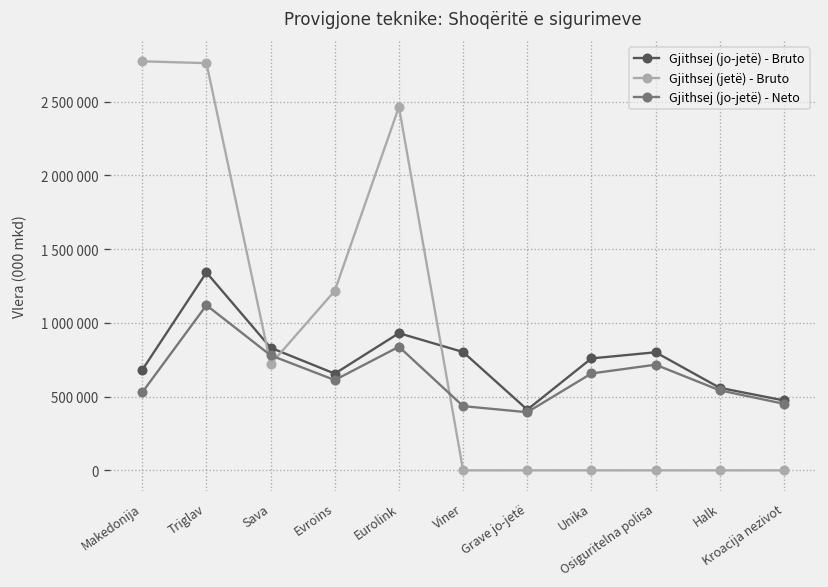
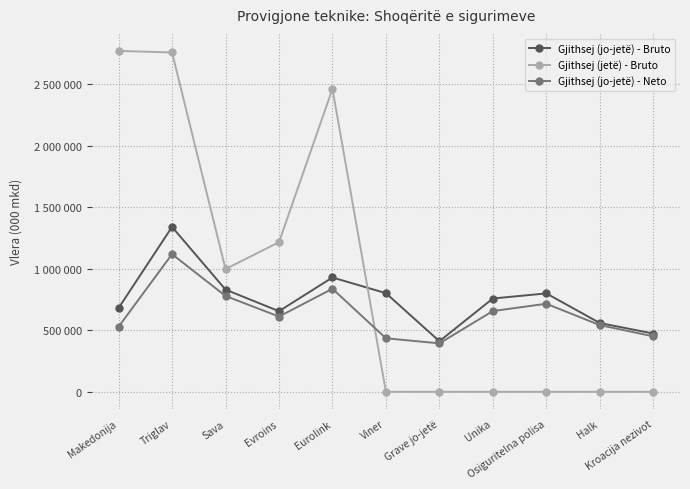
Gjithsej (jetë) - Bruto, Sava: 720000 -> 1000000
